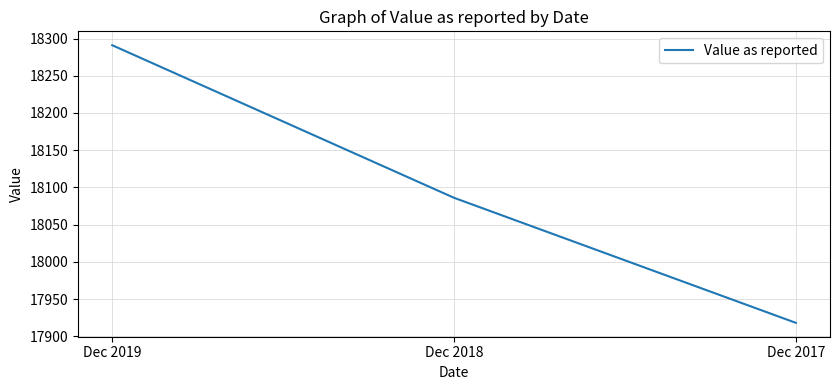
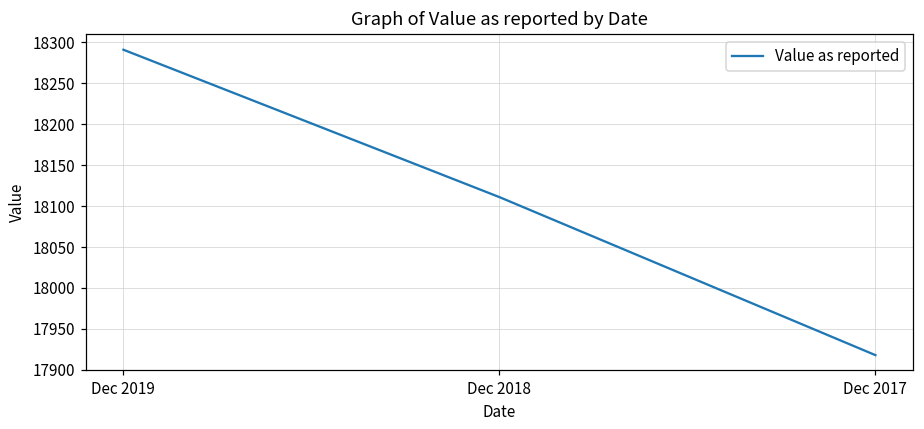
Dec 2018: 18090 -> 18110
